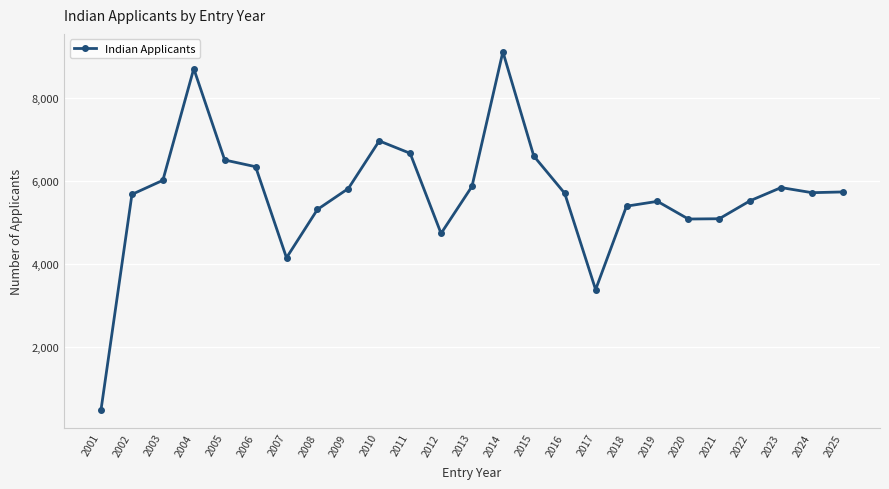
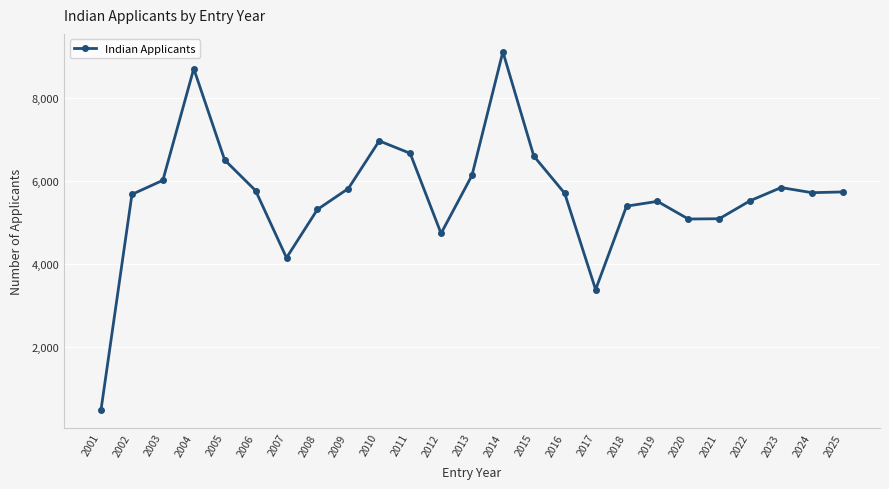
2006: 6,400 -> 5,800
2013: 5,900 -> 6,100
